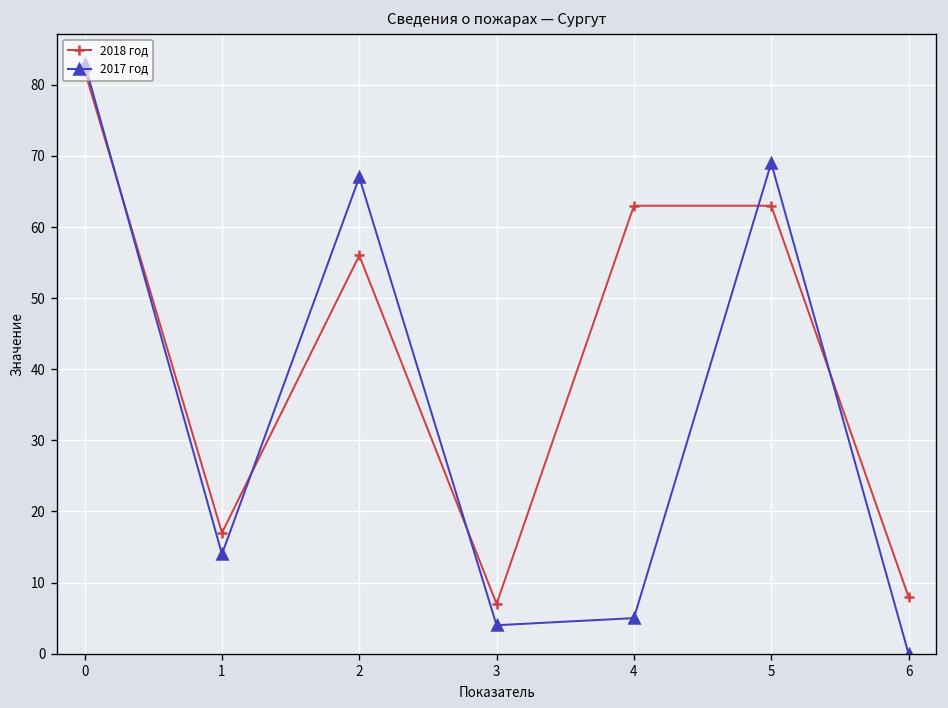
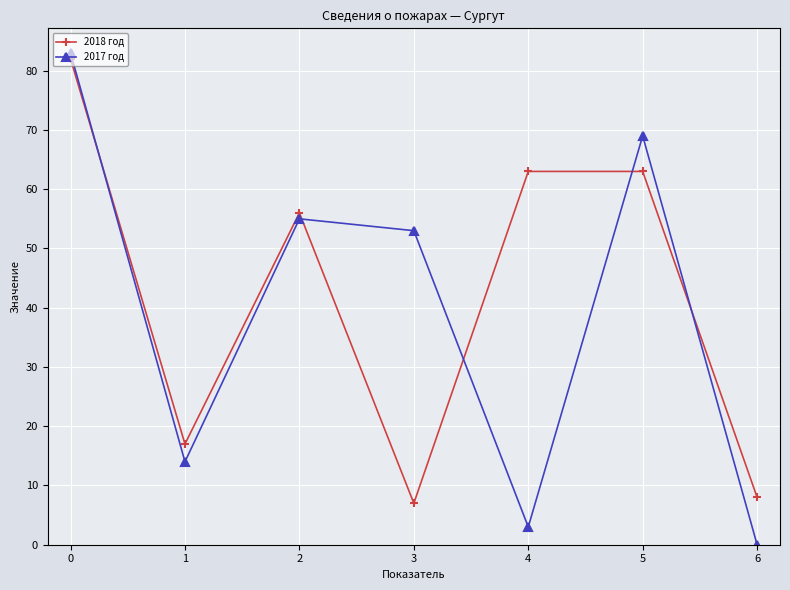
2017 год, 2: 67 -> 55
2017 год, 3: 4 -> 53
2017 год, 4: 5 -> 3
